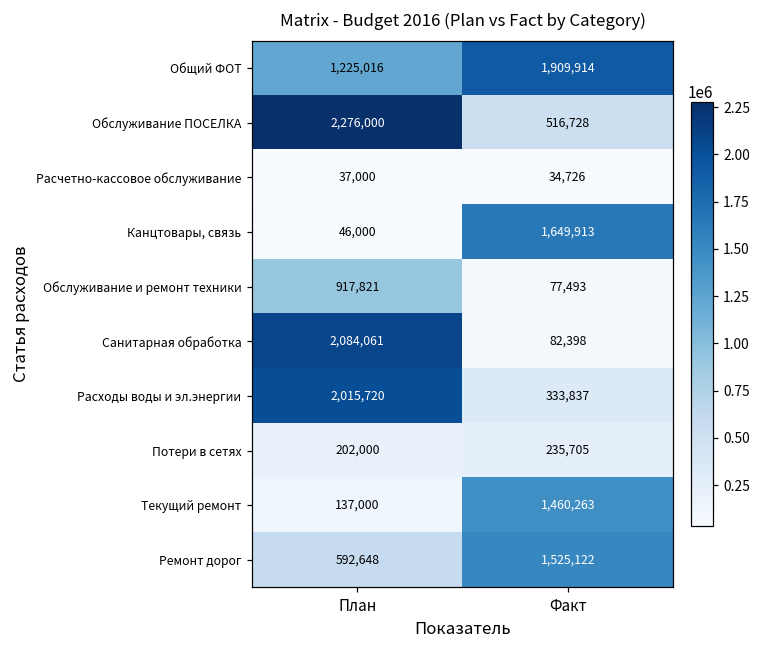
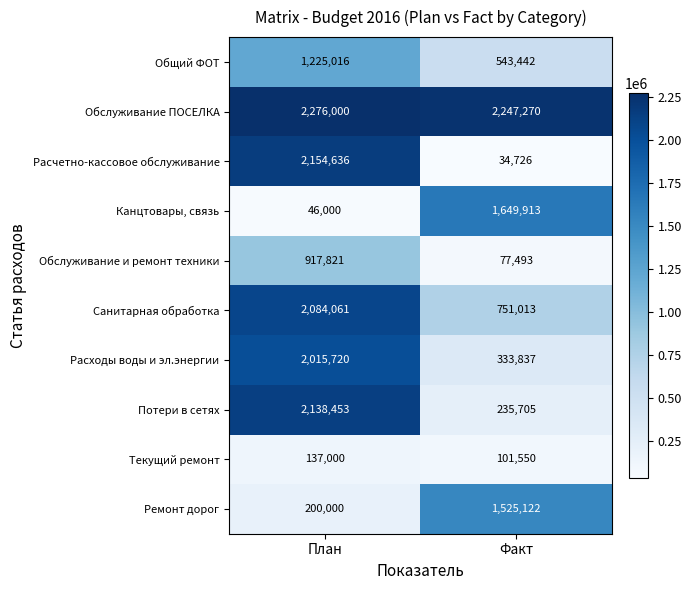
Общий ФОТ, Факт: 1,909,914 -> 543,442
Обслуживание ПОСЕЛКА, Факт: 516,728 -> 2,247,270
Расчетно-кассовое обслуживание, План: 37,000 -> 2,154,636
Санитарная обработка, Факт: 82,398 -> 751,013
Потери в сетях, План: 202,000 -> 2,138,453
Текущий ремонт, Факт: 1,460,263 -> 101,550
Ремонт дорог, План: 592,648 -> 200,000
